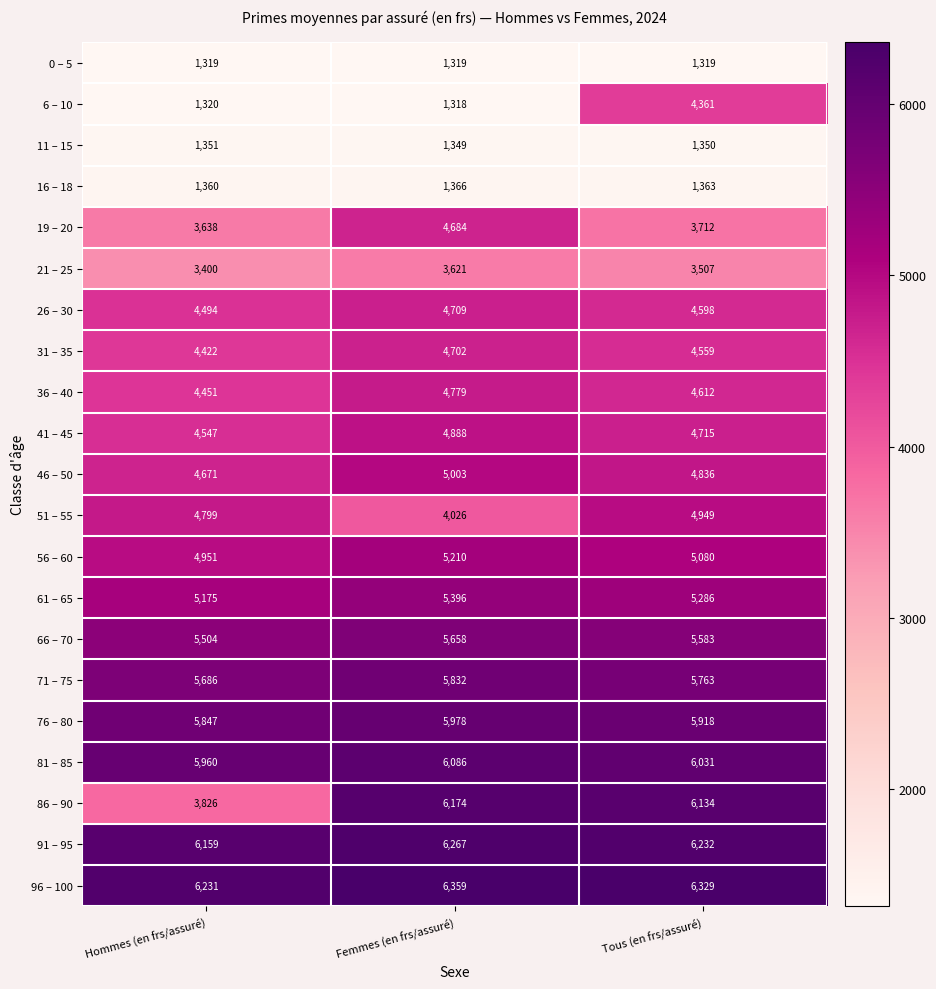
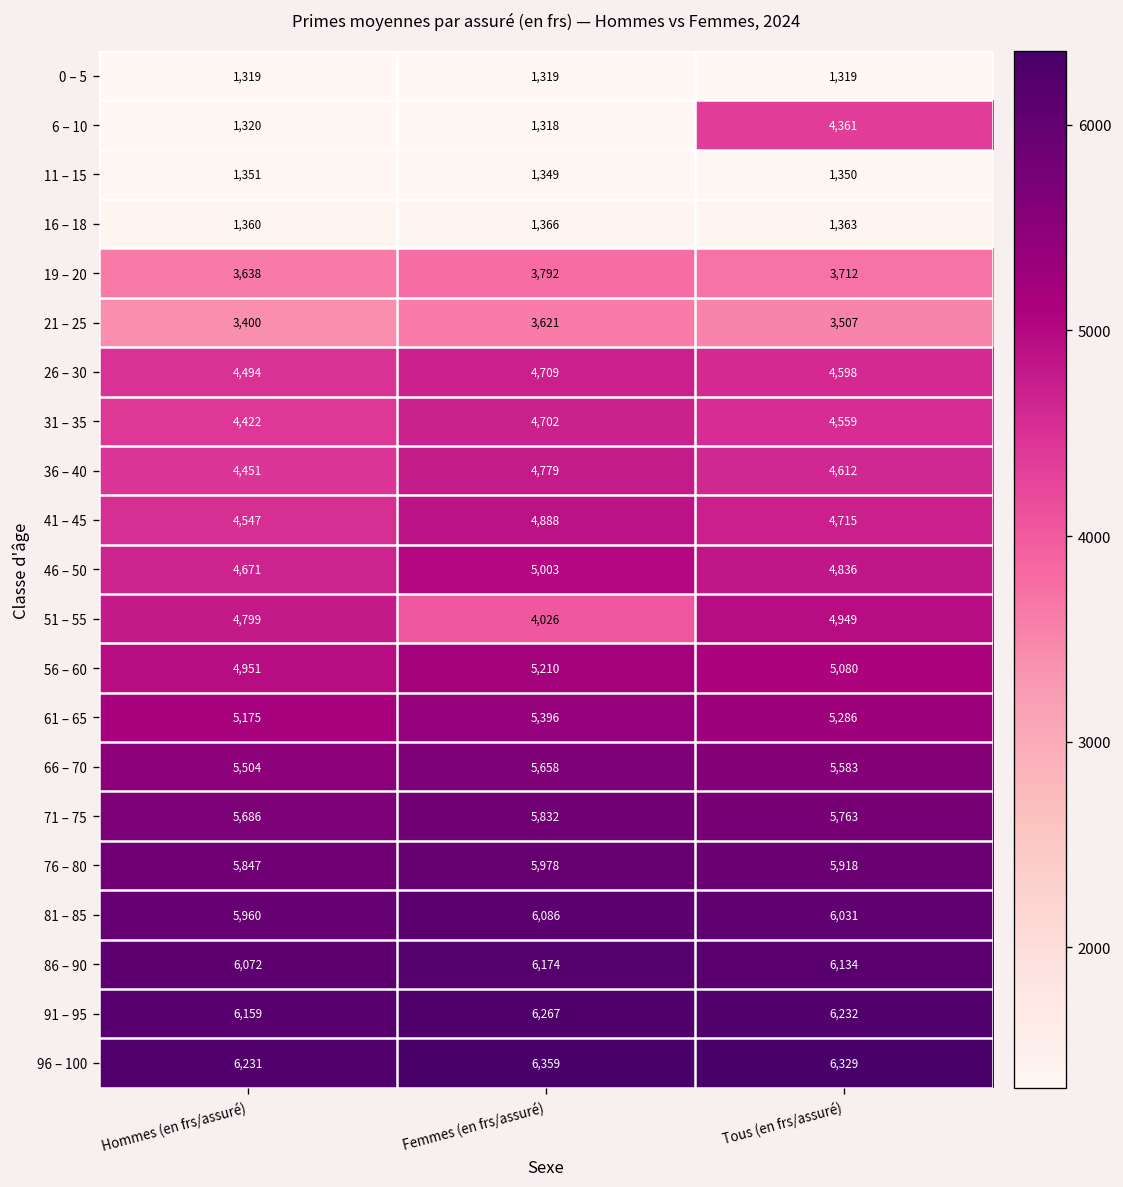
19 – 20, Femmes (en frs/assuré): 4,684 -> 3,792
86 – 90, Hommes (en frs/assuré): 3,826 -> 6,072
